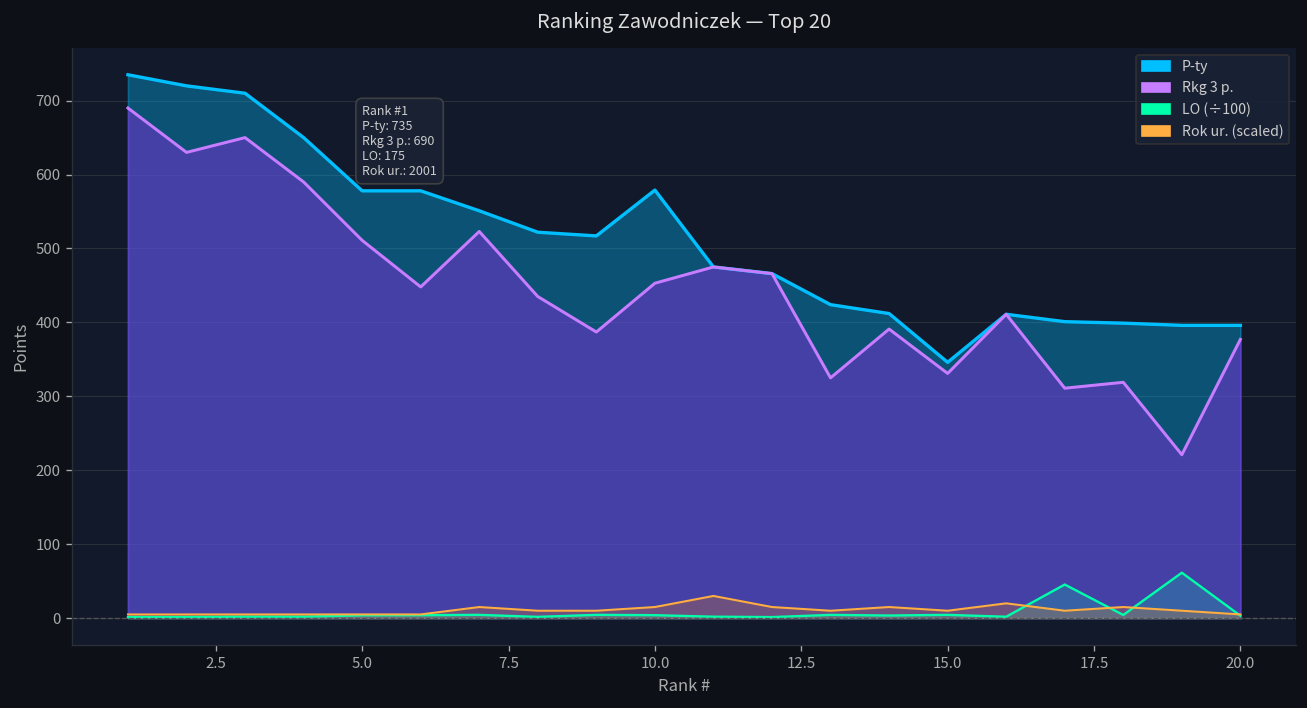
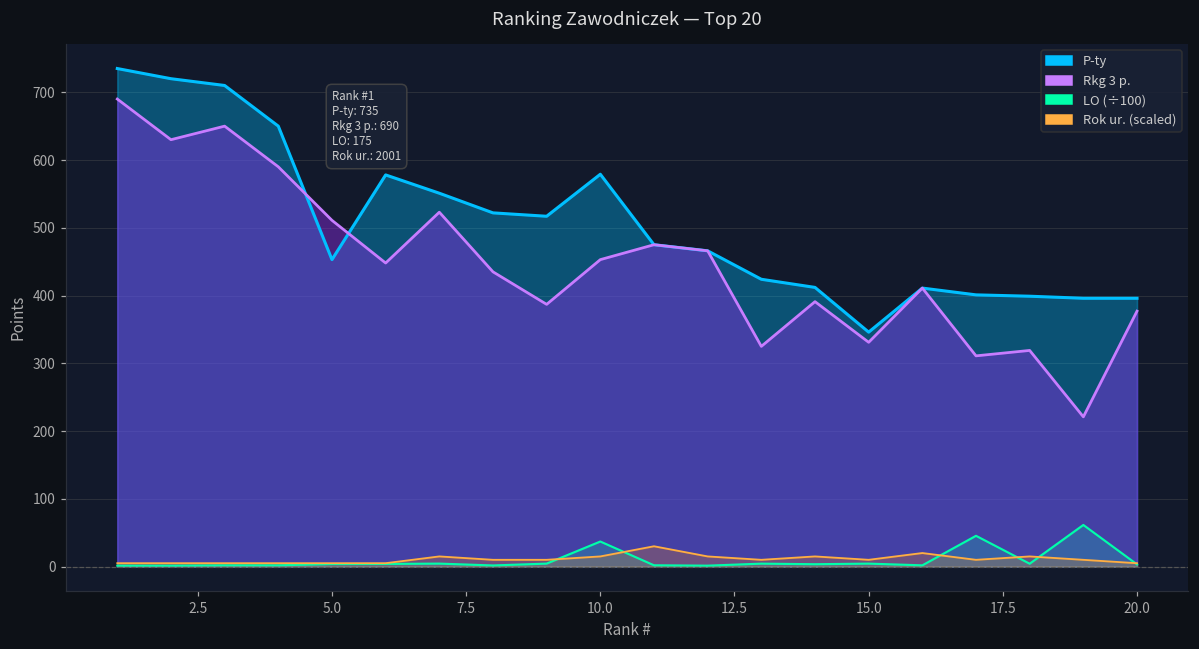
P-ty, 5.0: 580 -> 450
LO (÷100), 10.0: 0 -> 40
